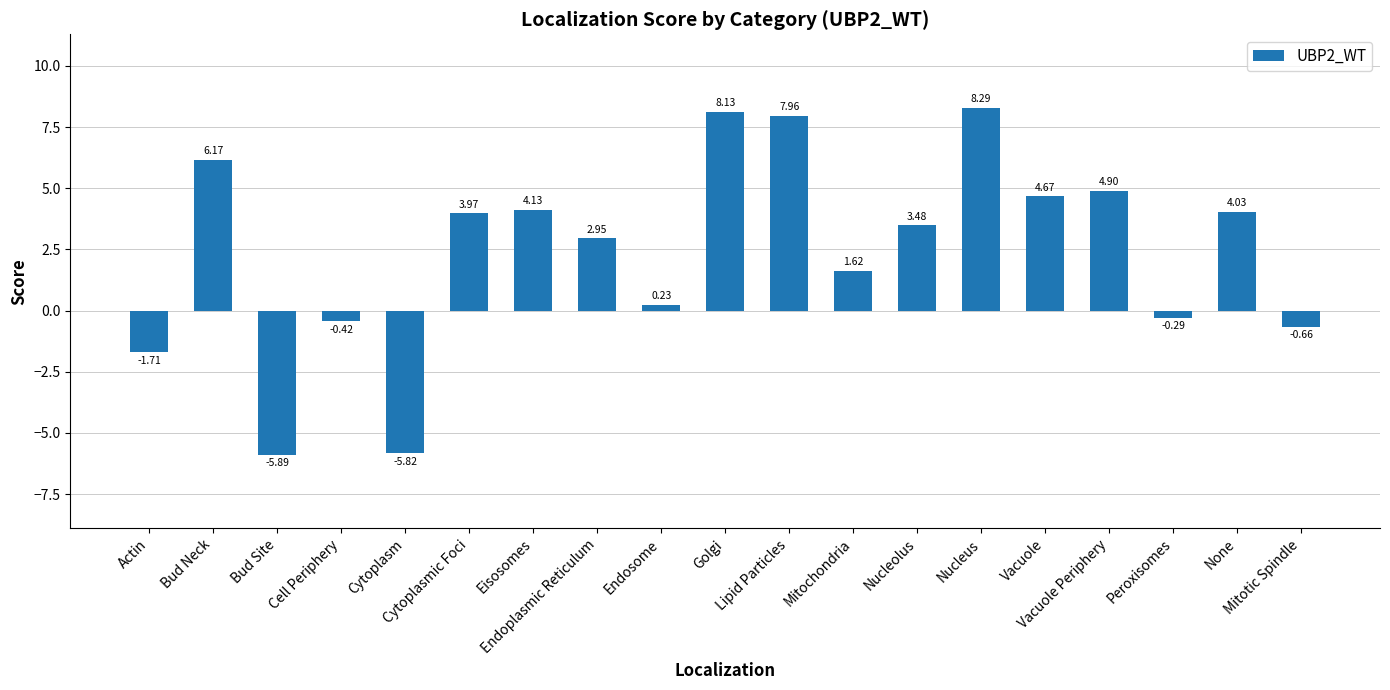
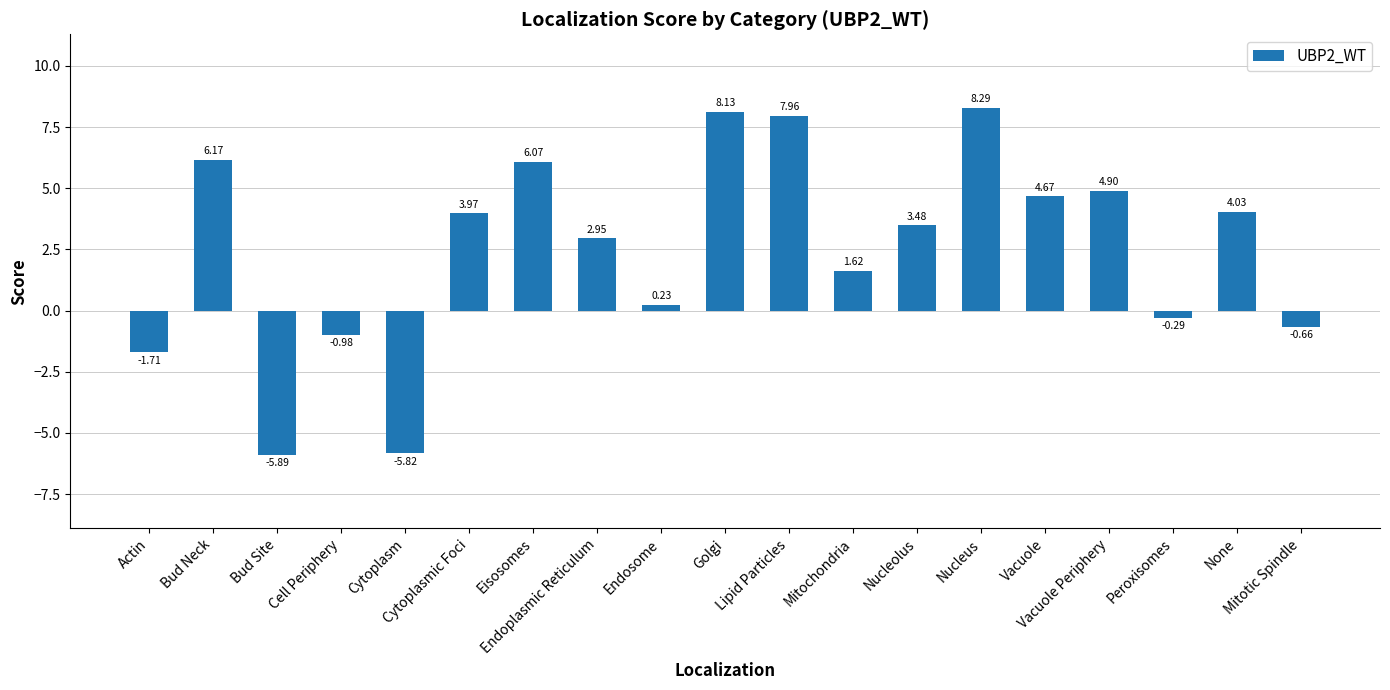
Cell Periphery: -0.42 -> -0.98
Eisosomes: 4.13 -> 6.07
